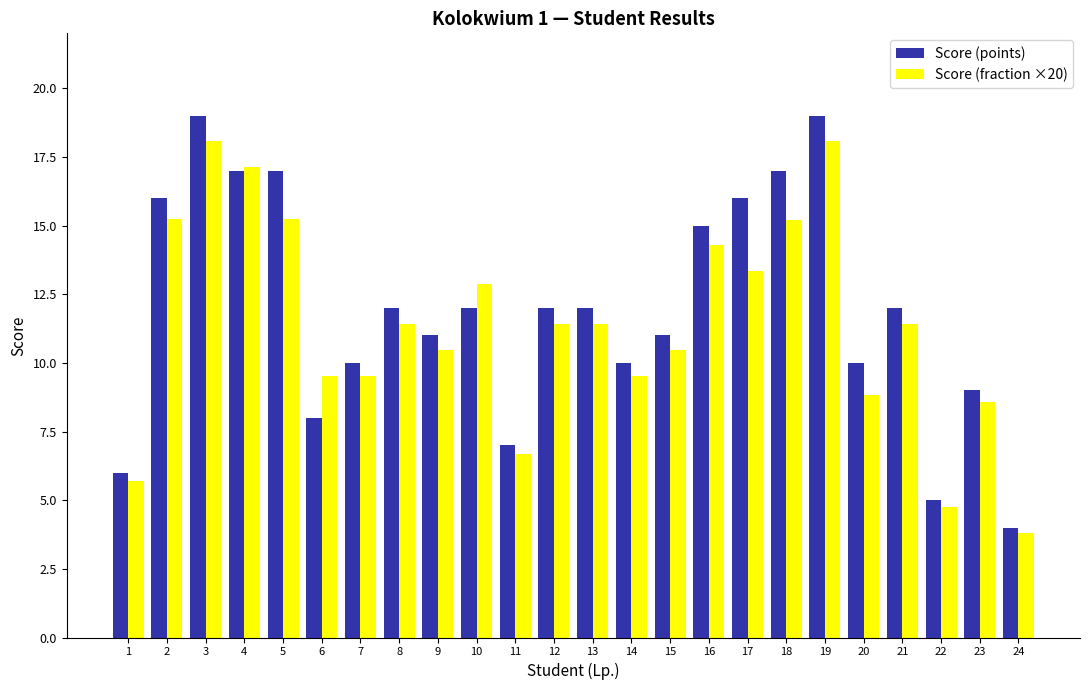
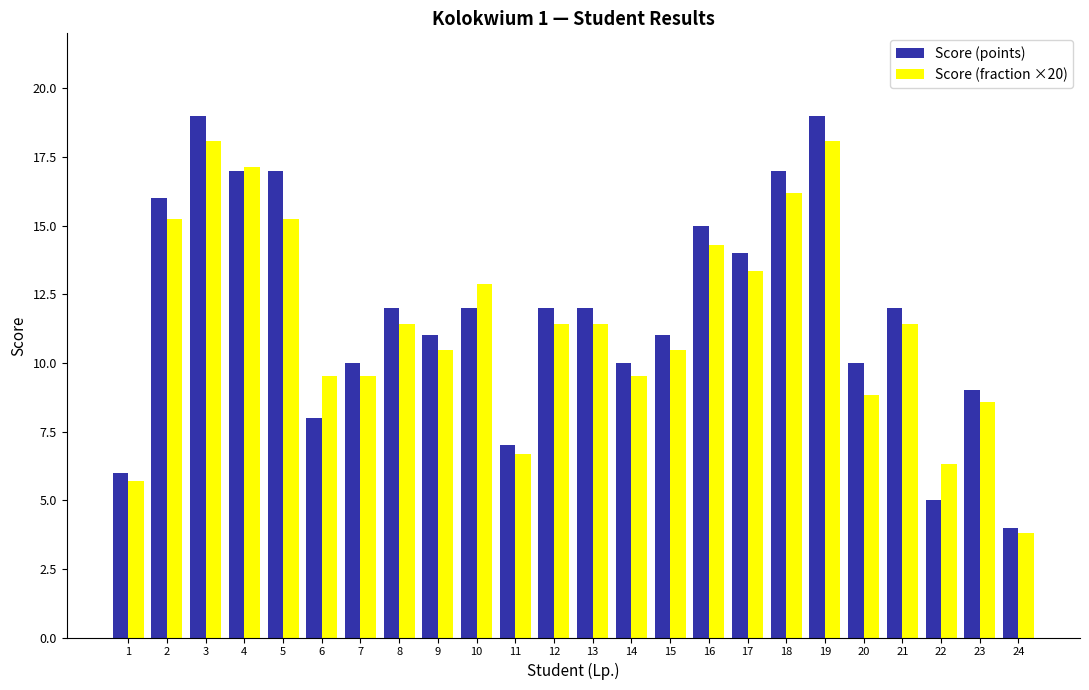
Score (points), 17: 16 -> 14
Score (fraction ×20), 18: 15.2 -> 16.2
Score (fraction ×20), 22: 4.8 -> 6.3
